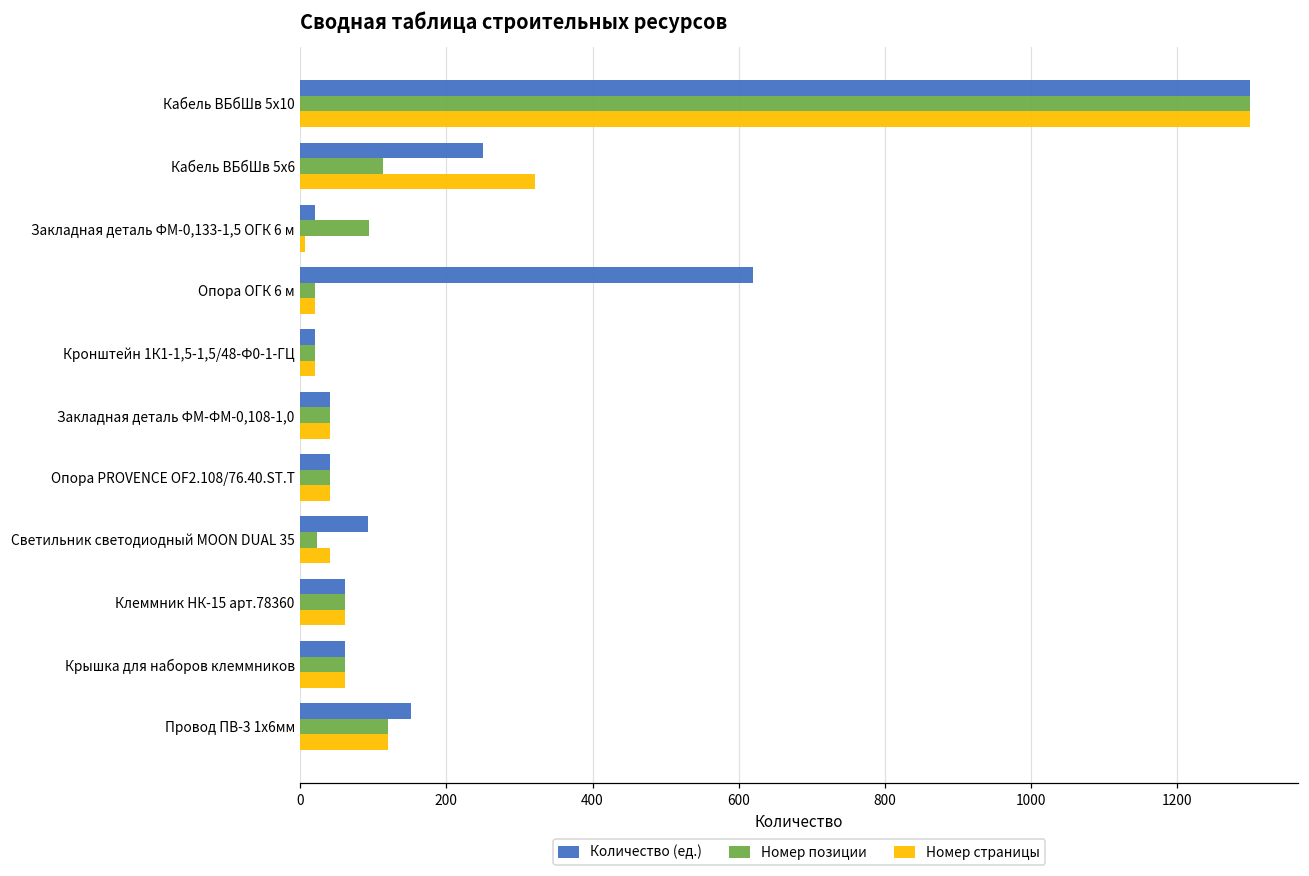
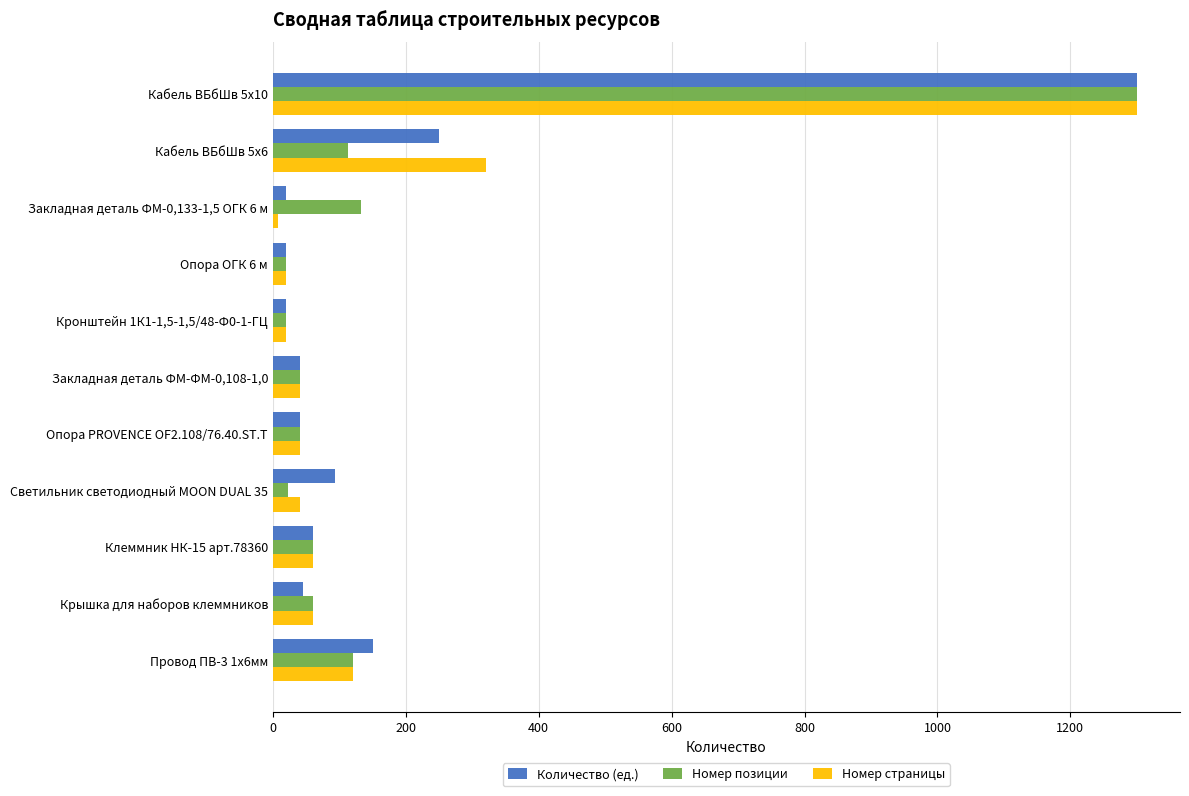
Номер позиции, Закладная деталь ФМ-0,133-1,5 ОГК 6 м: 90 -> 130
Количество (ед.), Опора ОГК 6 м: 620 -> 20
Количество (ед.), Крышка для наборов клеммников: 60 -> 50
